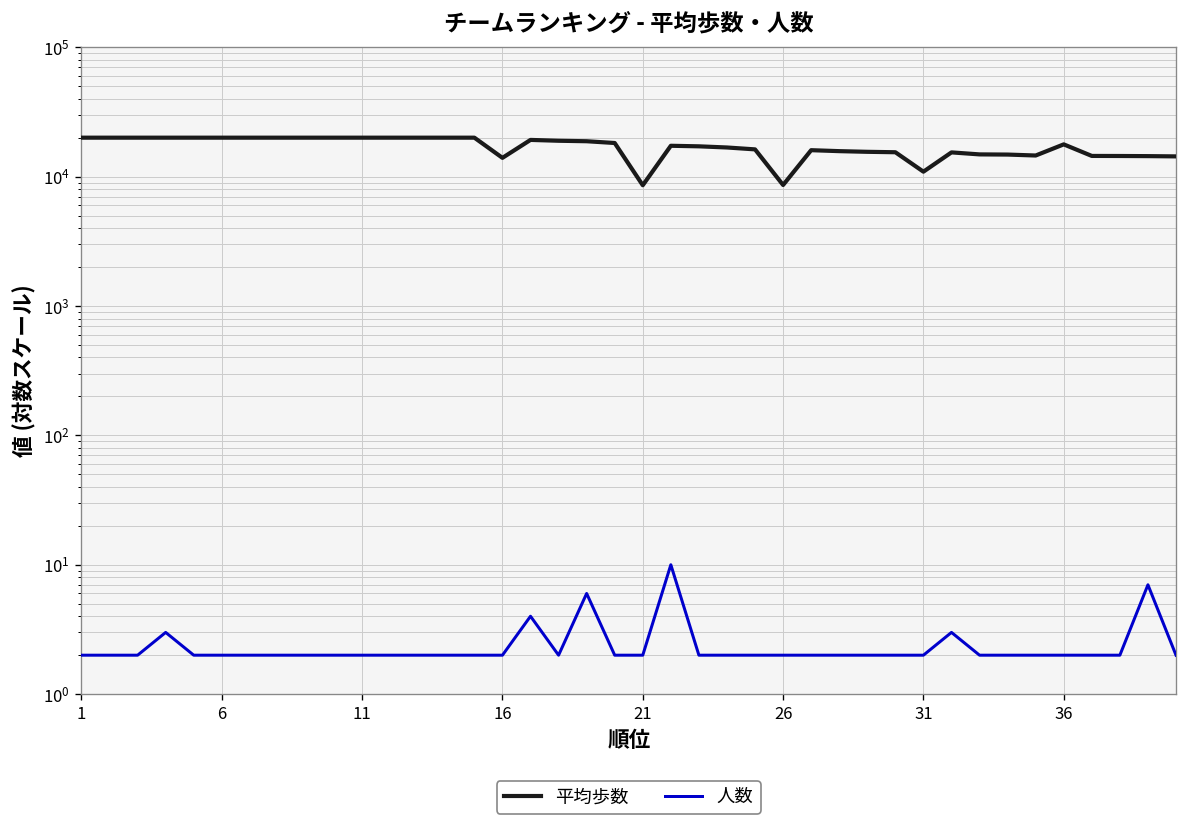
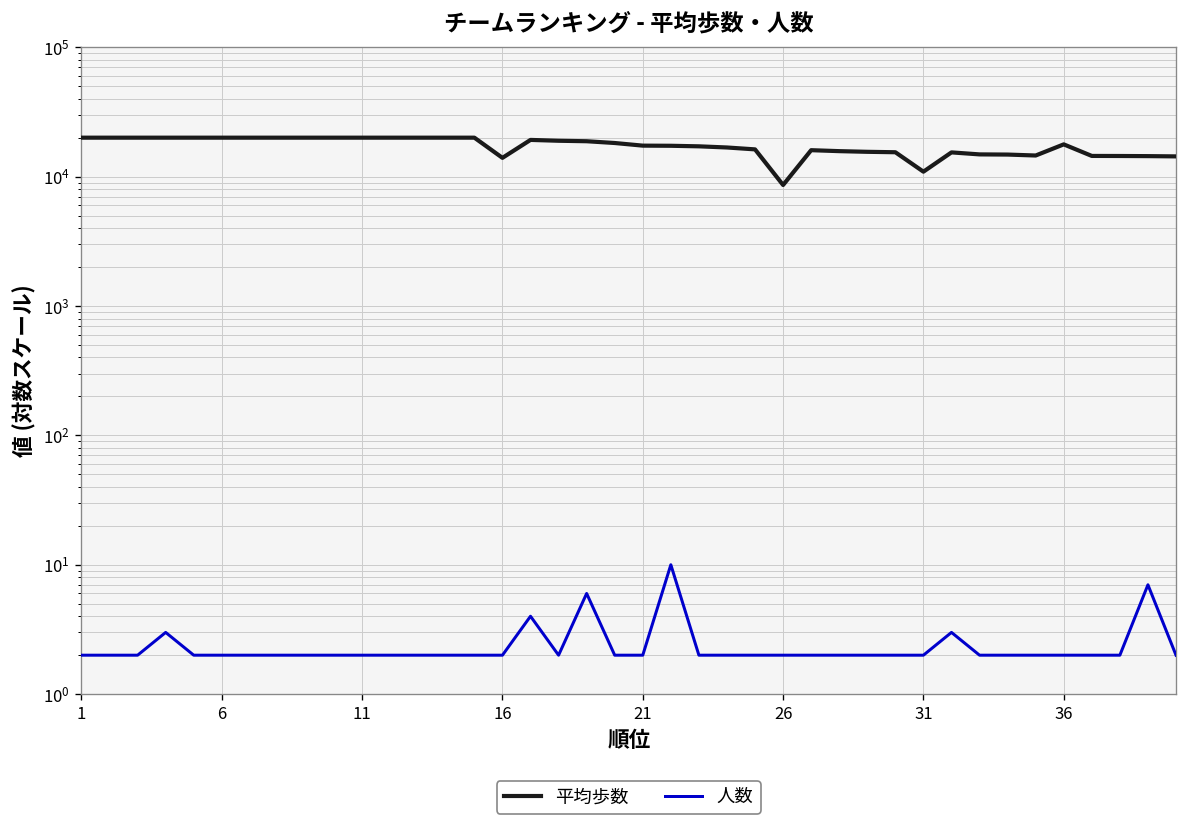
平均歩数, 21: 9000 -> 17000
